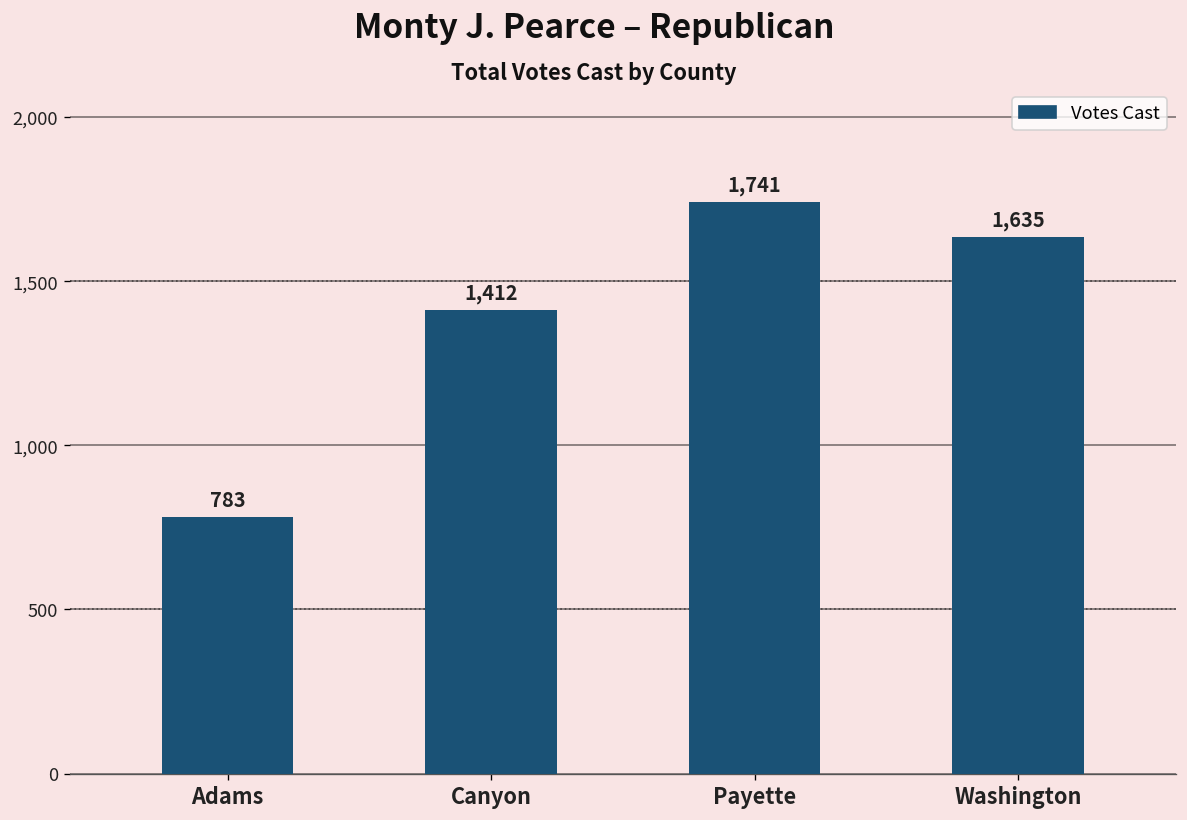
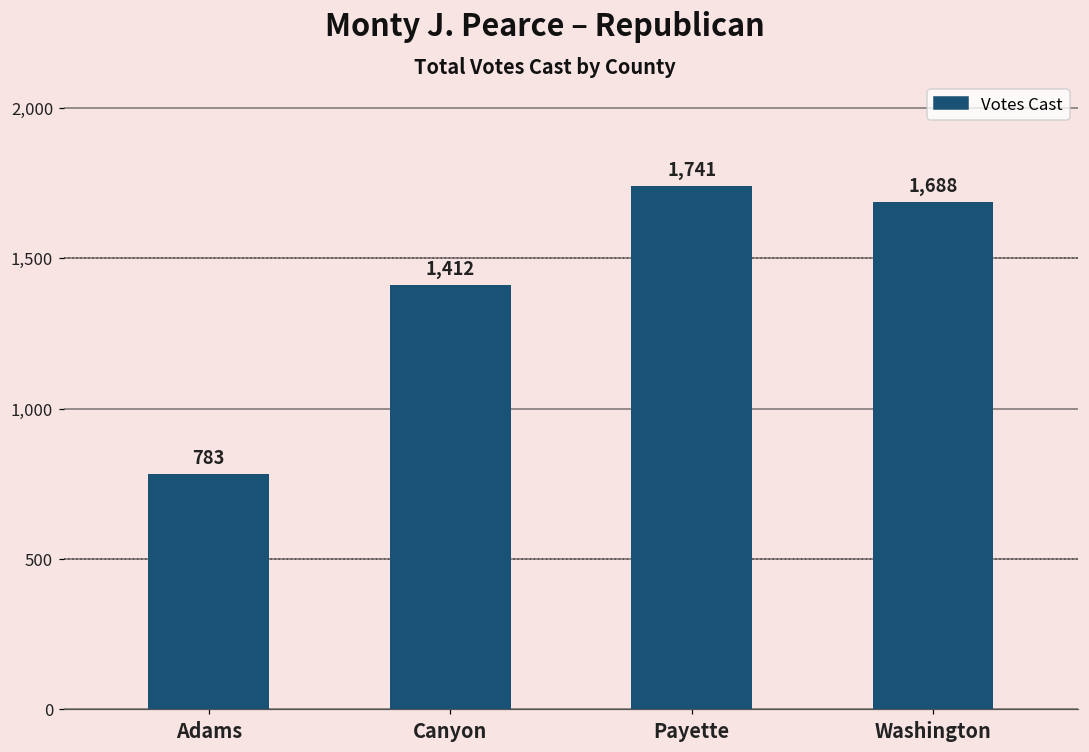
Washington: 1,635 -> 1,688
